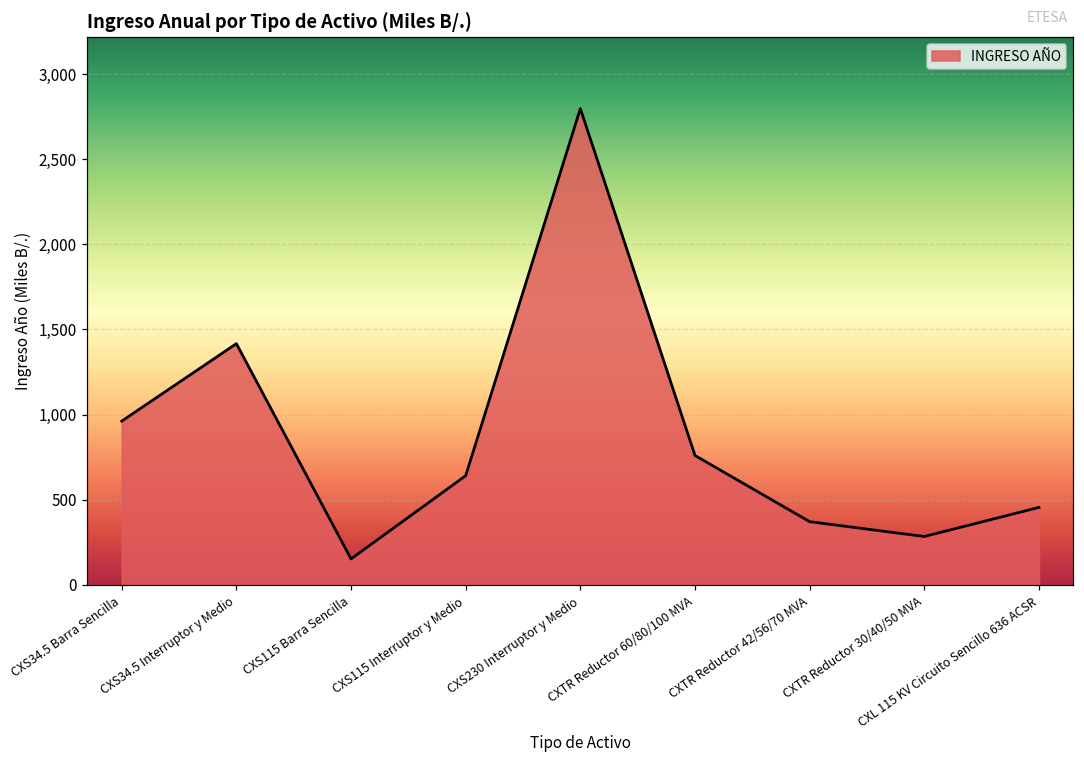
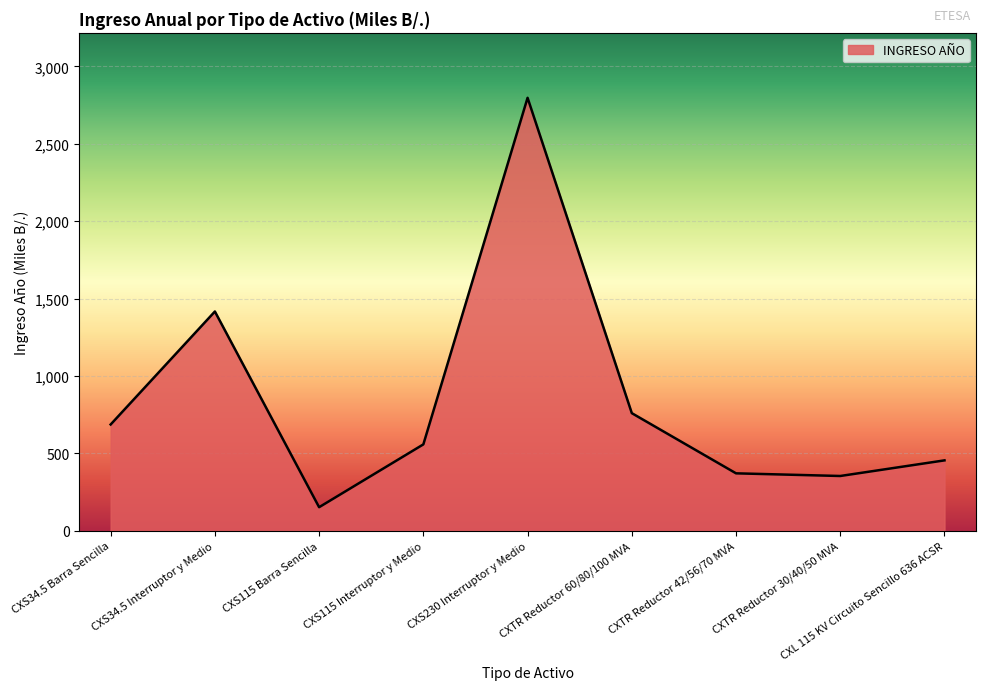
CXS34.5 Barra Sencilla: 960 -> 690
CXS115 Interruptor y Medio: 640 -> 560
CXTR Reductor 30/40/50 MVA: 280 -> 350
